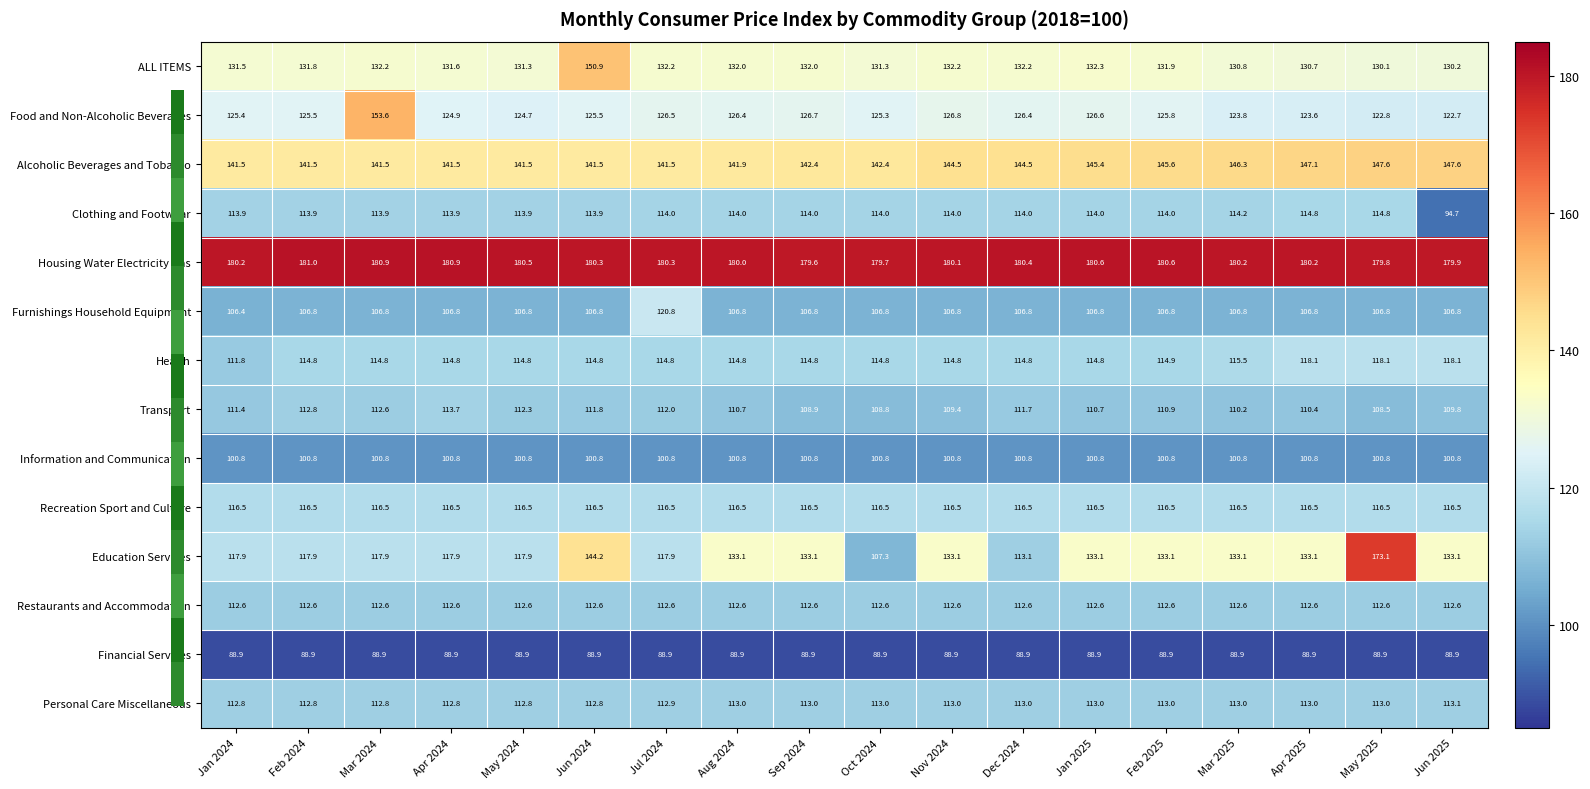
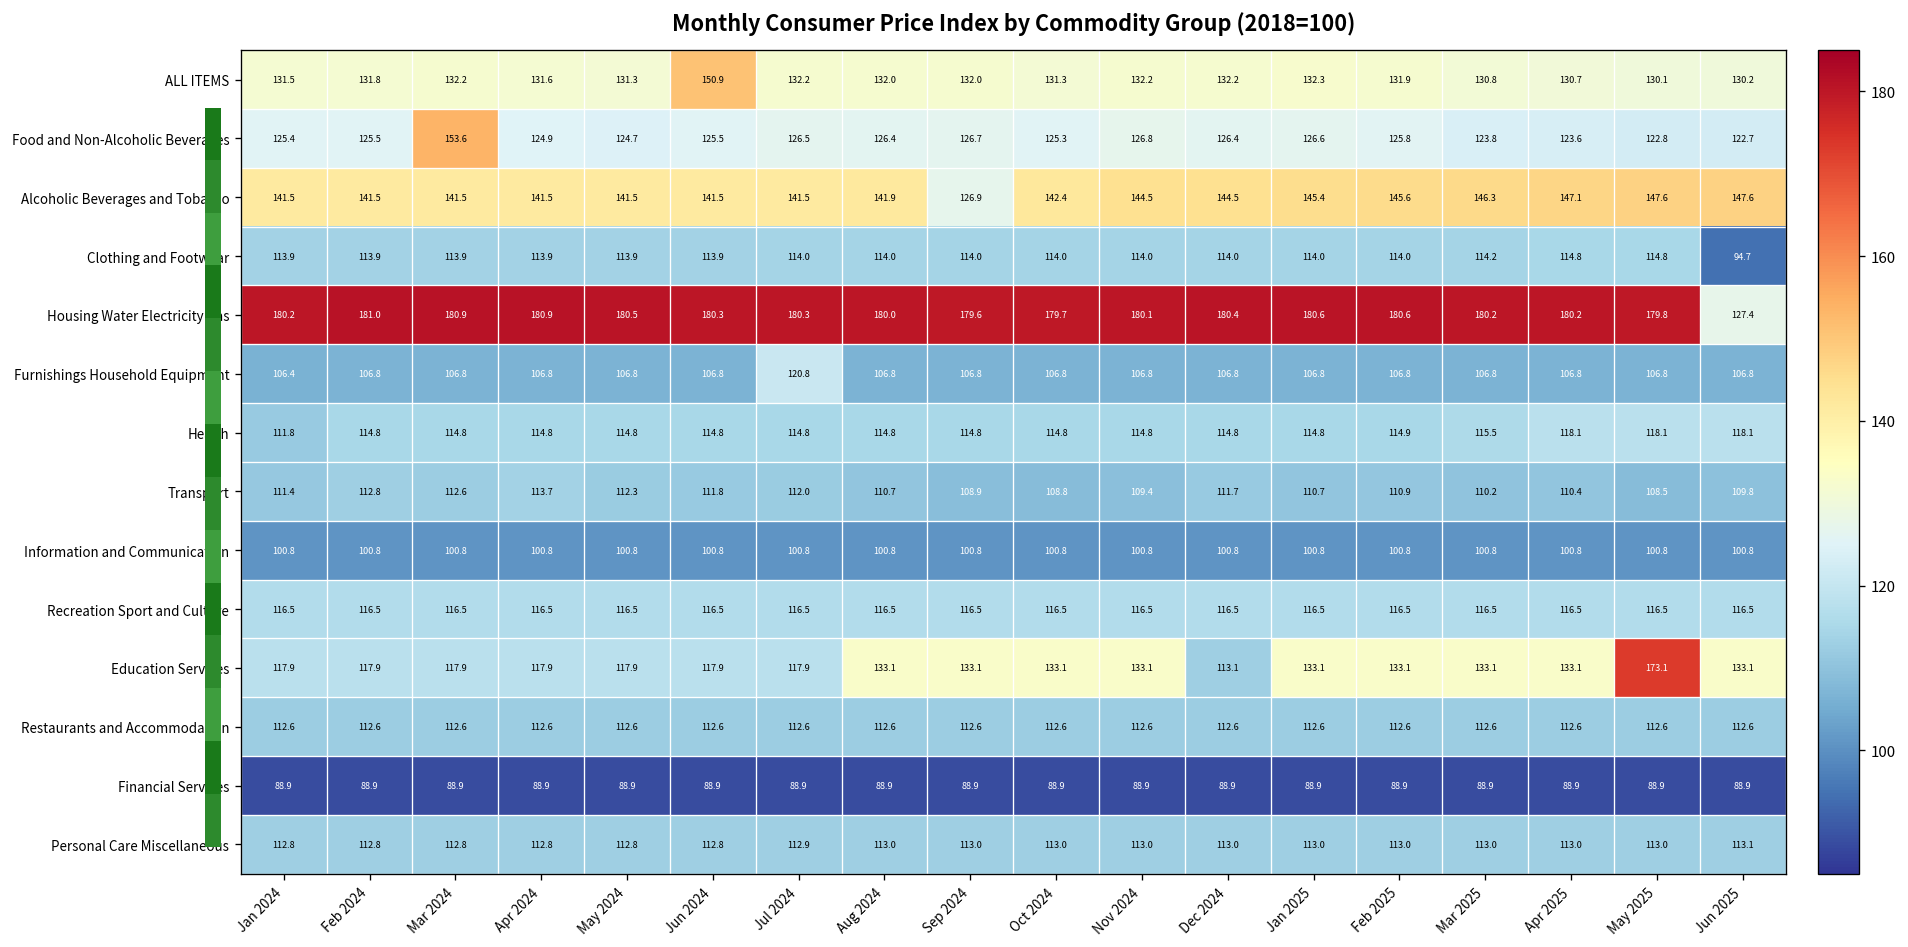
Monthly Consumer Price Index by Commodity Group (2018=100), Alcoholic Beverages and Tobacco, Sep 2024: 142.4 -> 126.9
Monthly Consumer Price Index by Commodity Group (2018=100), Housing Water Electricity Gas, Jun 2025: 179.9 -> 127.4
Monthly Consumer Price Index by Commodity Group (2018=100), Education Services, Jun 2024: 144.2 -> 117.9
Monthly Consumer Price Index by Commodity Group (2018=100), Education Services, Oct 2024: 107.3 -> 133.1
